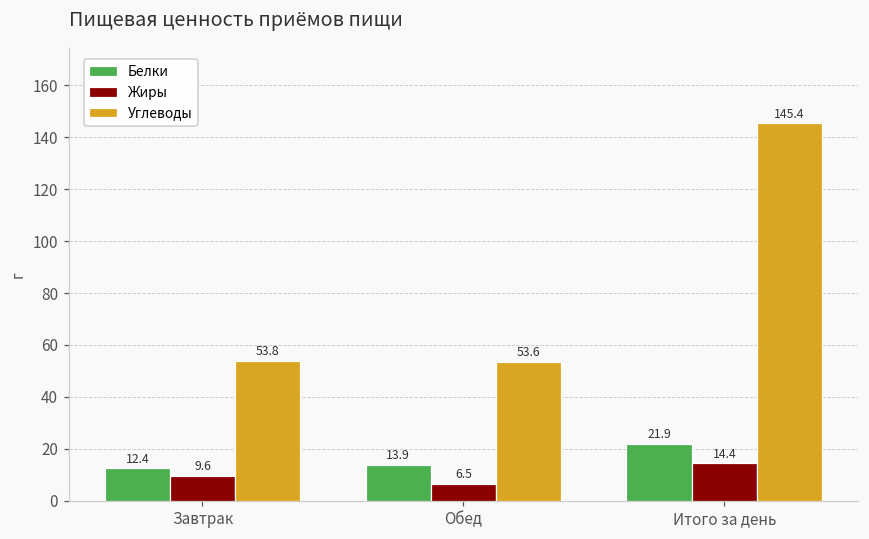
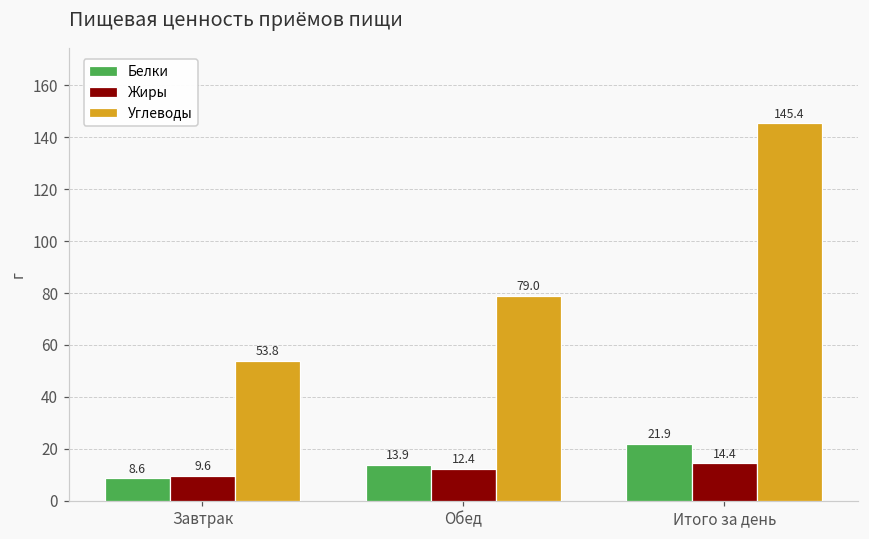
Белки, Завтрак: 12.4 -> 8.6
Жиры, Обед: 6.5 -> 12.4
Углеводы, Обед: 53.6 -> 79.0
